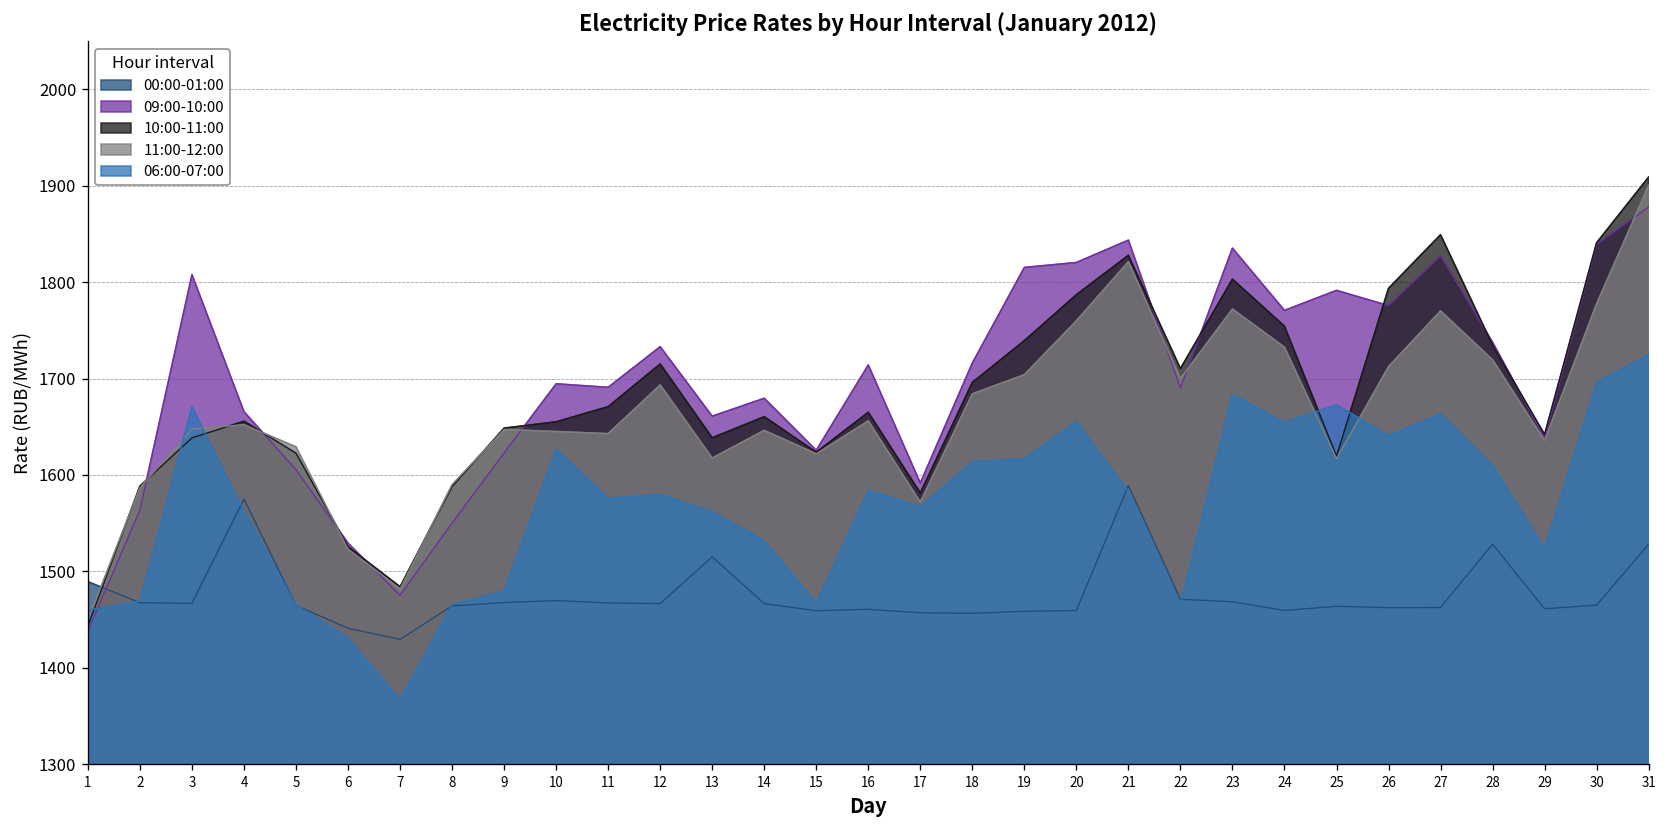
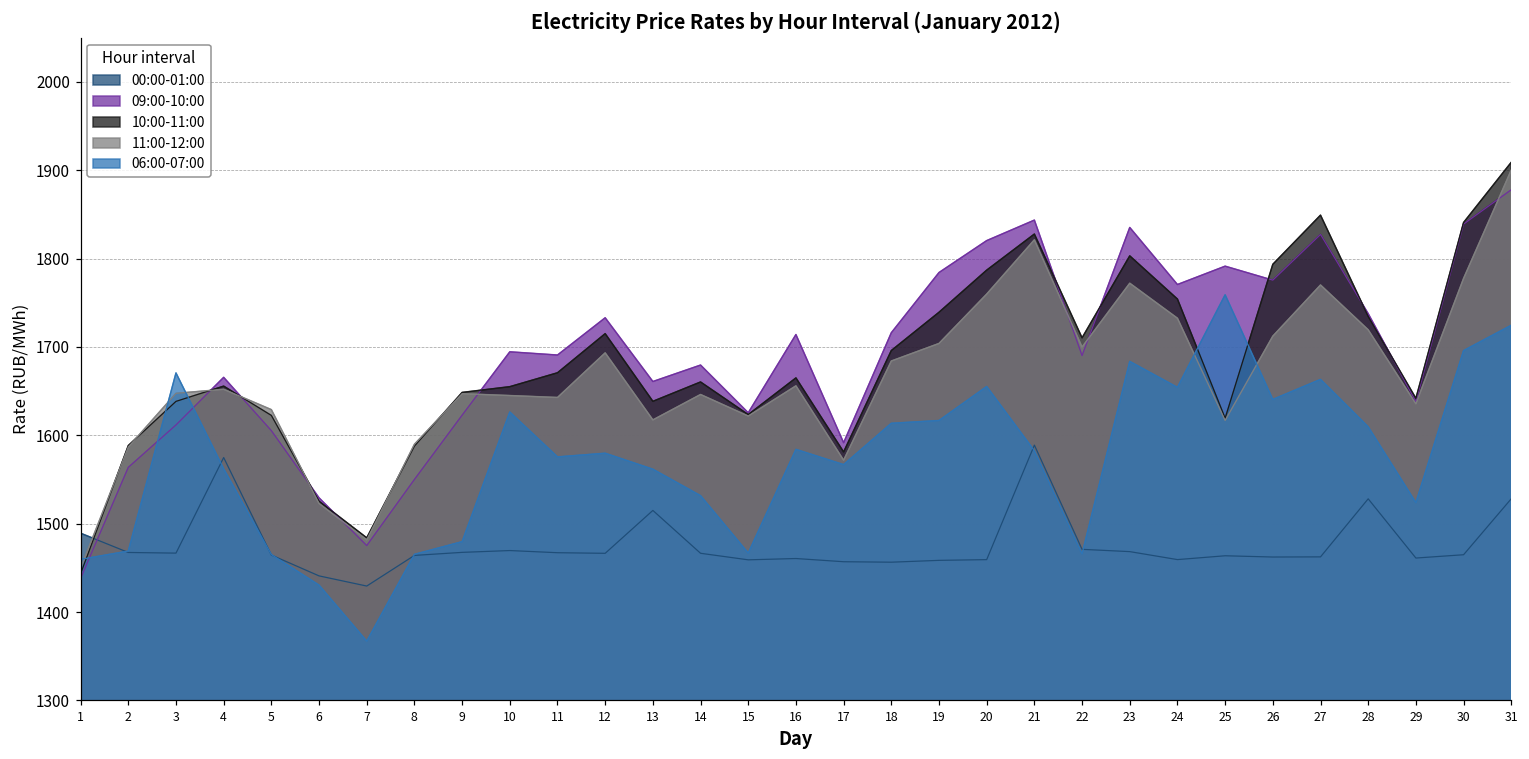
09:00-10:00, 3: 1810 -> 1610
09:00-10:00, 19: 1820 -> 1780
06:00-07:00, 25: 1670 -> 1760
